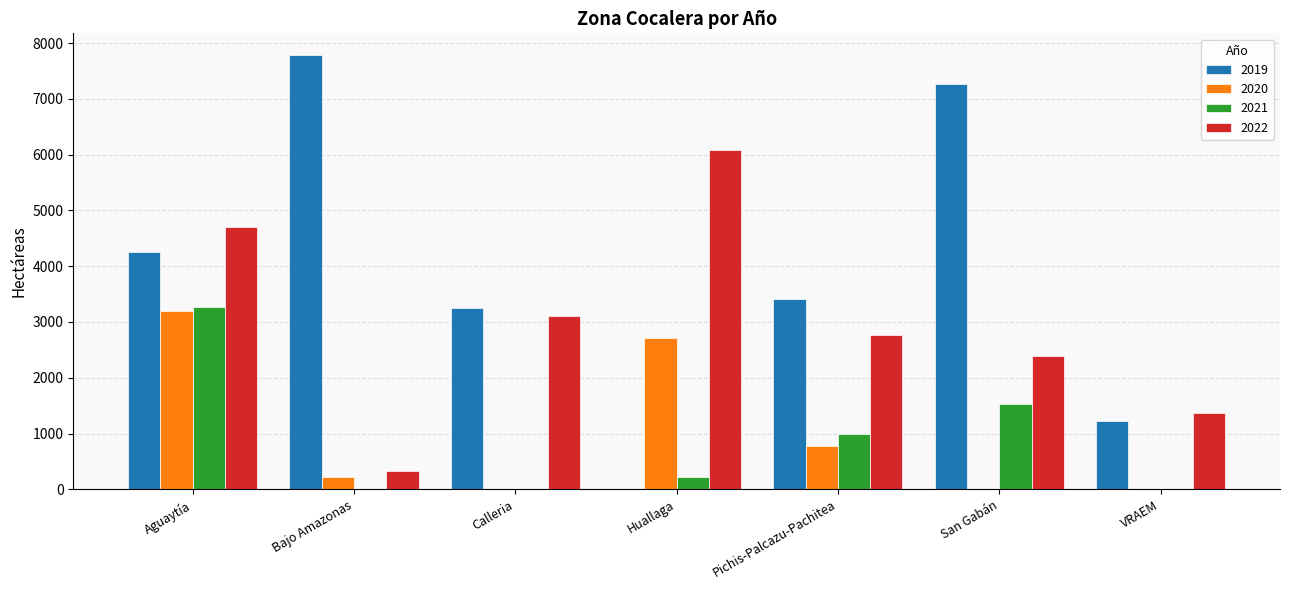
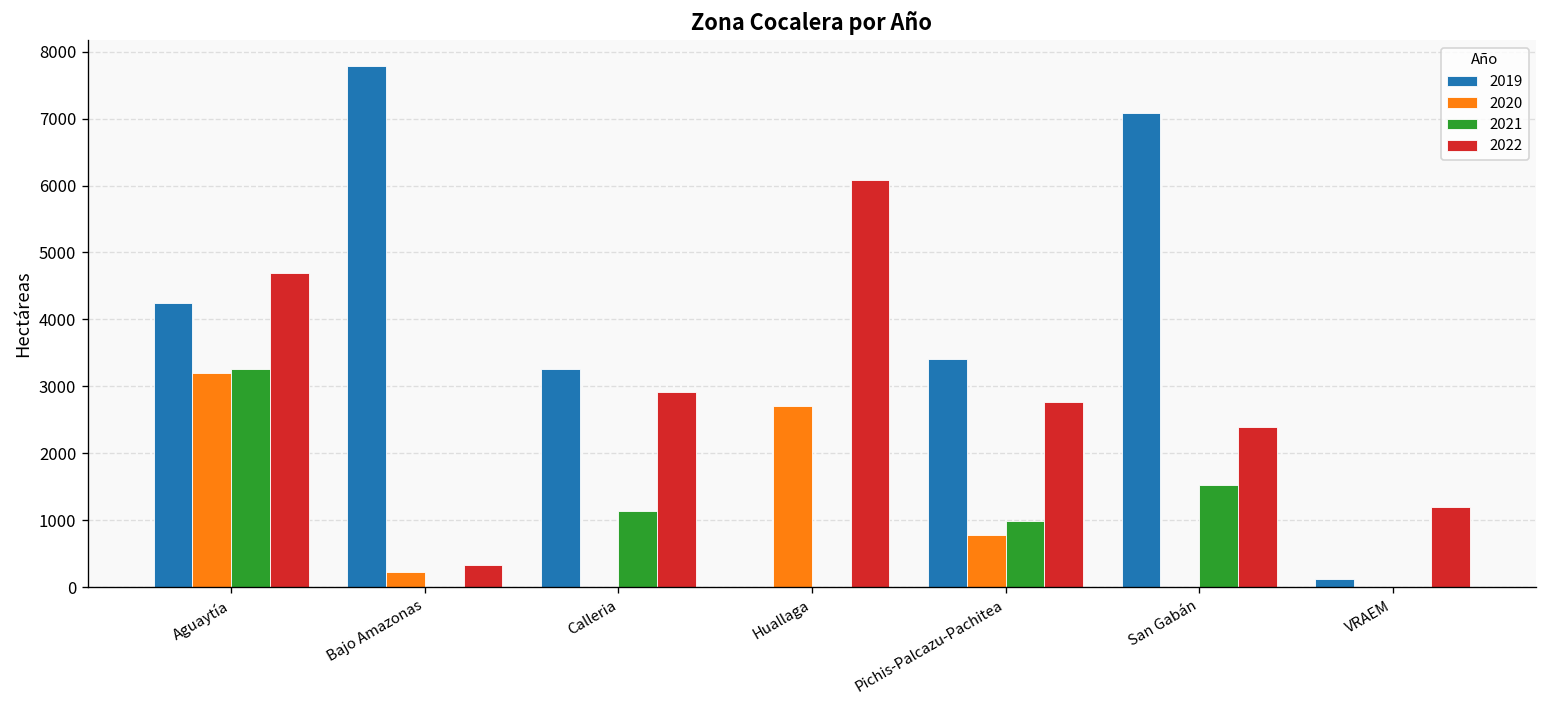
2021, Calleria: 0 -> 1100
2022, Calleria: 3100 -> 2900
2021, Huallaga: 200 -> 0
2019, San Gabán: 7300 -> 7100
2019, VRAEM: 1200 -> 100
2022, VRAEM: 1400 -> 1200
